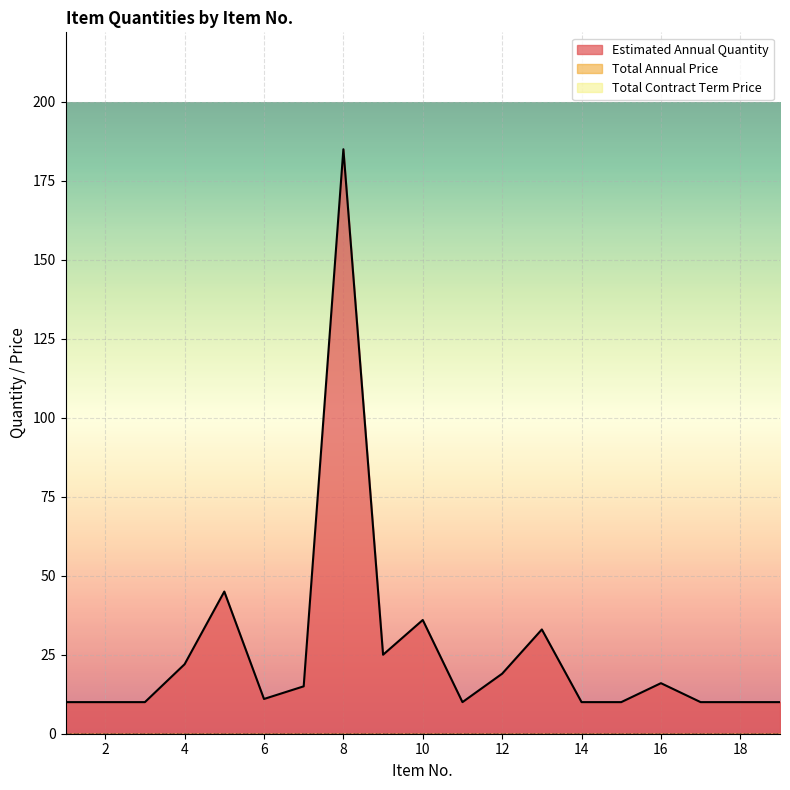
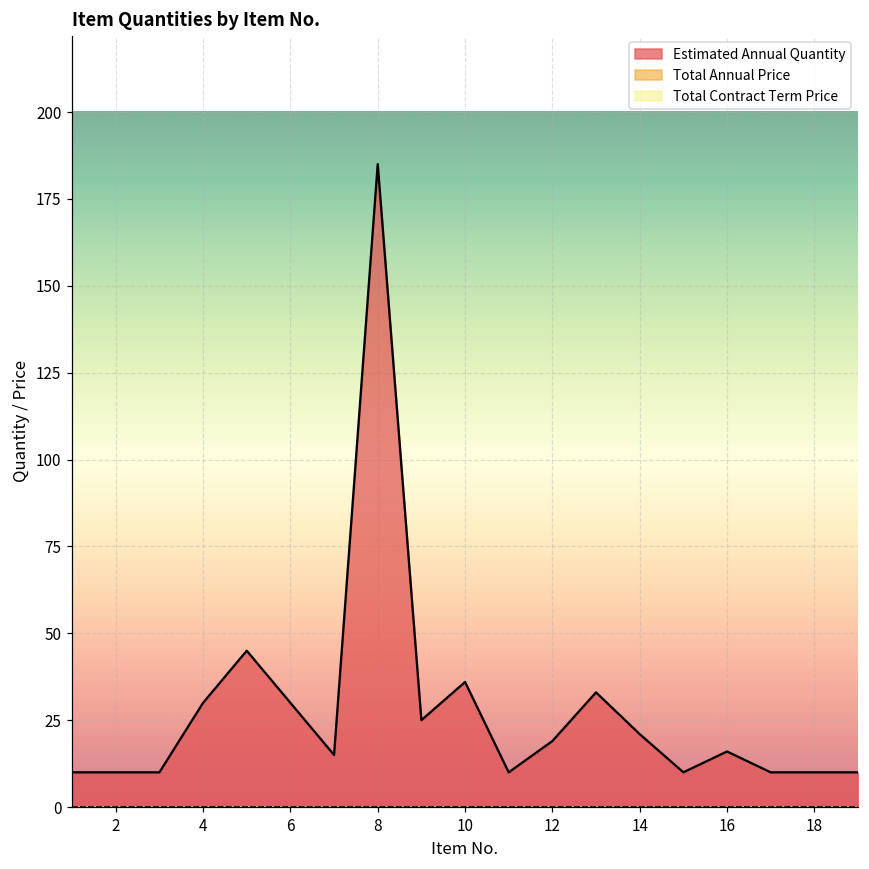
Estimated Annual Quantity, 4: 22 -> 30
Estimated Annual Quantity, 6: 11 -> 30
Estimated Annual Quantity, 14: 10 -> 21
